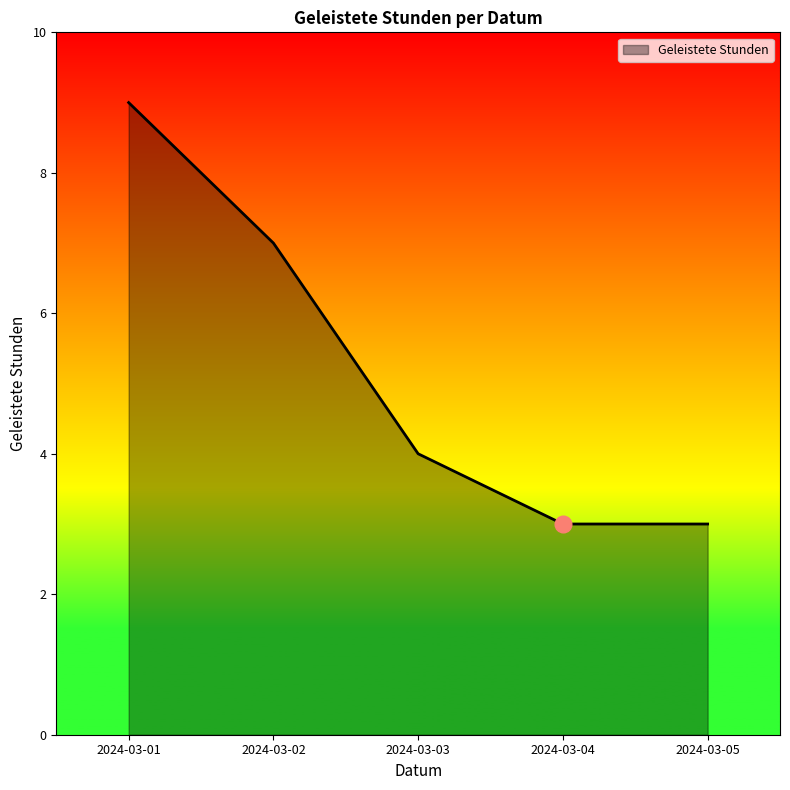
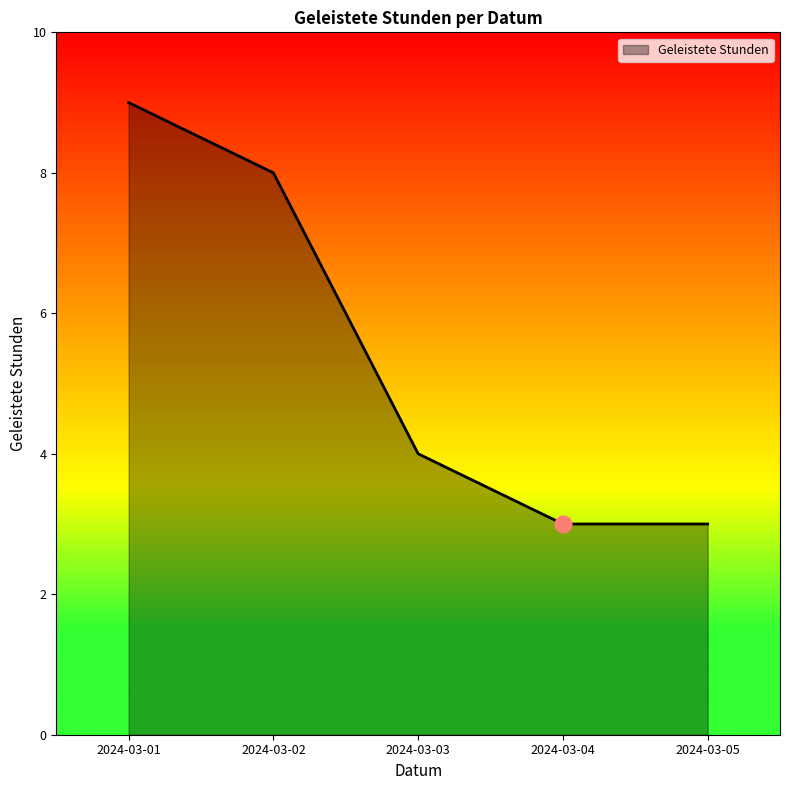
Geleistete Stunden, 2024-03-02: 7 -> 8
